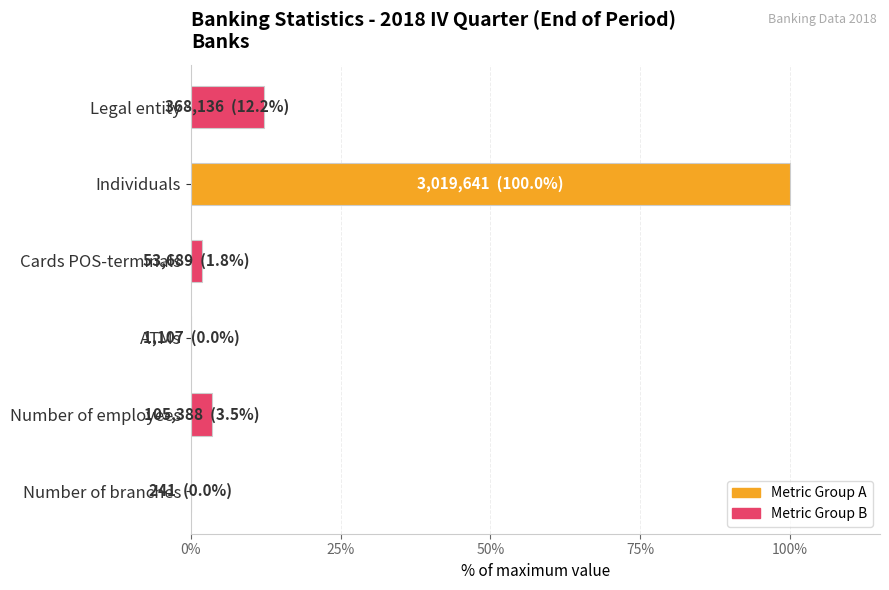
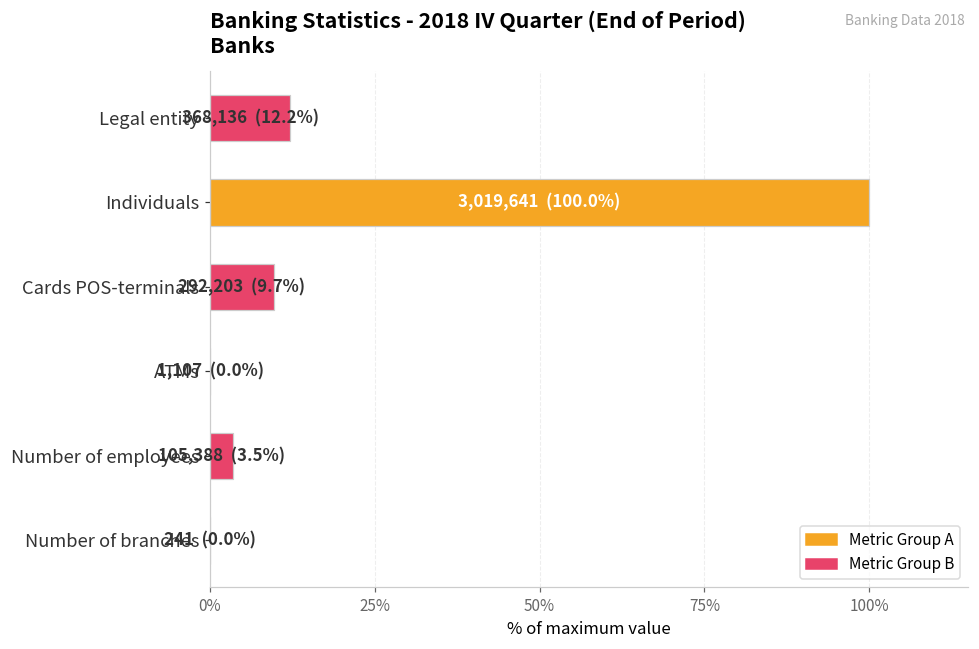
Cards POS-terminals: 53,689 (1.8%) -> 292,203 (9.7%)
